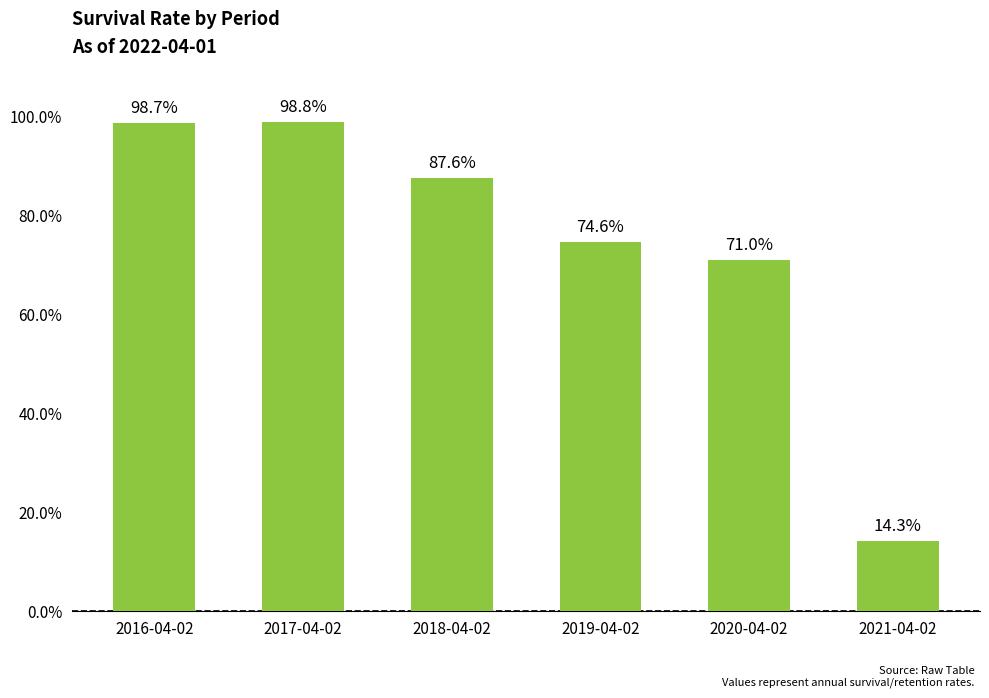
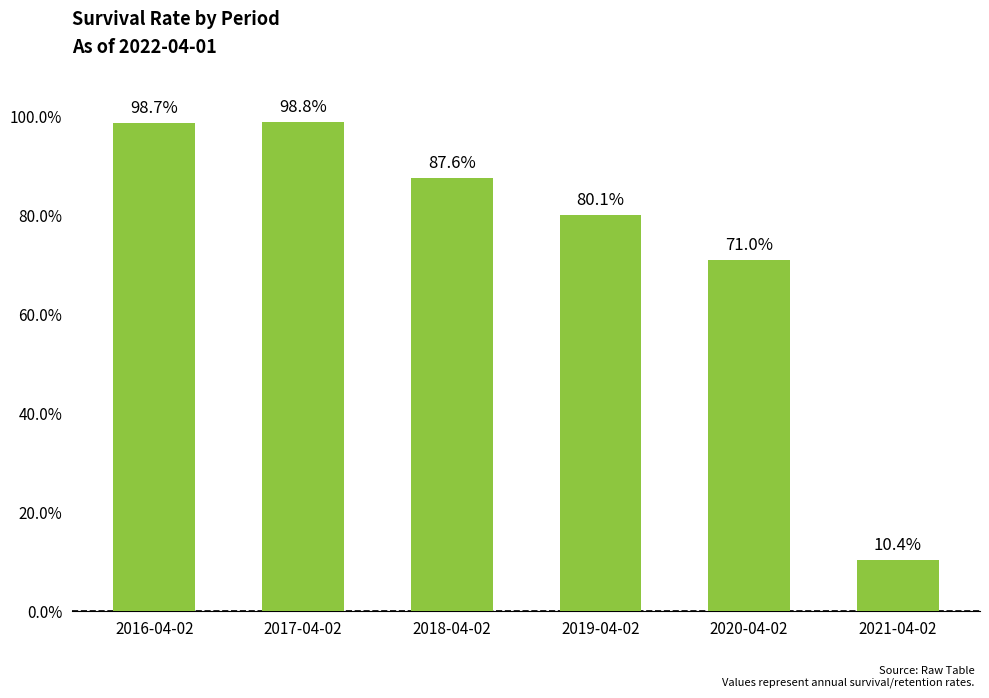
2019-04-02: 74.6% -> 80.1%
2021-04-02: 14.3% -> 10.4%
